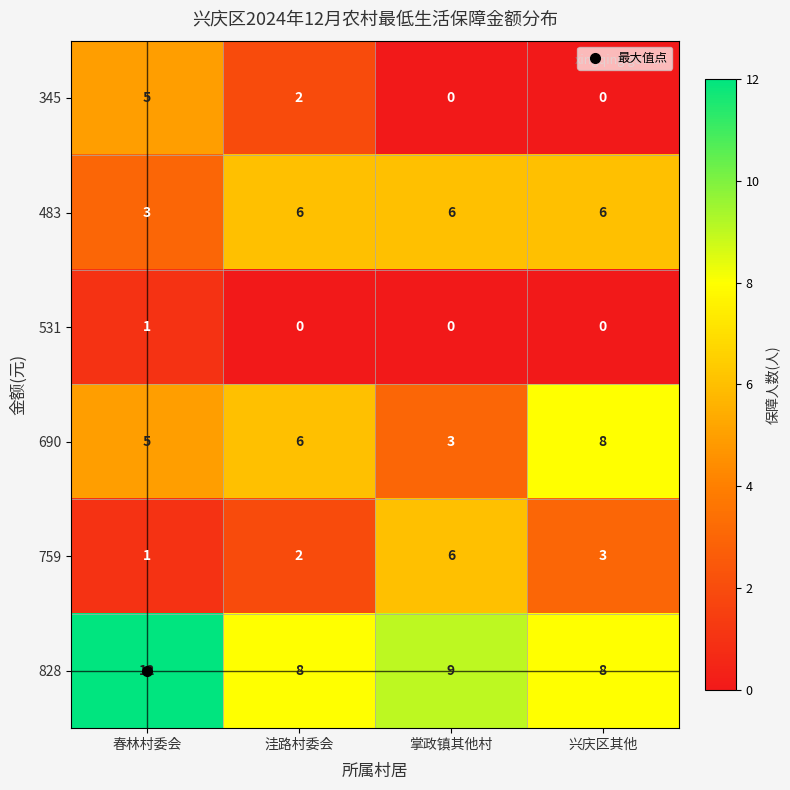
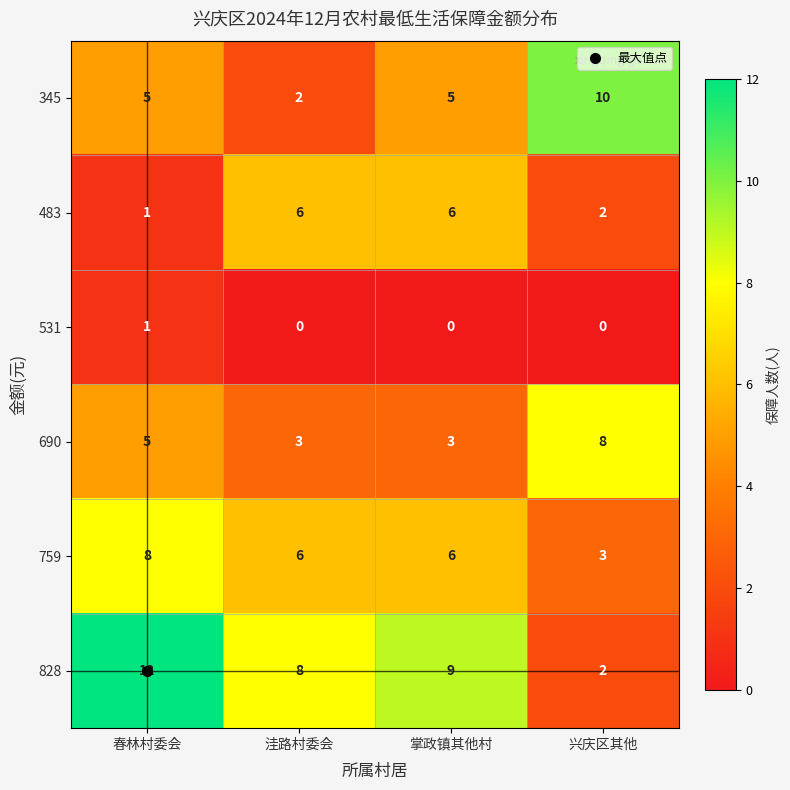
345, 掌政镇其他村: 0 -> 5
345, 兴庆区其他: 0 -> 10
483, 春林村委会: 3 -> 1
483, 兴庆区其他: 6 -> 2
690, 洼路村委会: 6 -> 3
759, 春林村委会: 1 -> 8
759, 洼路村委会: 2 -> 6
828, 兴庆区其他: 8 -> 2
